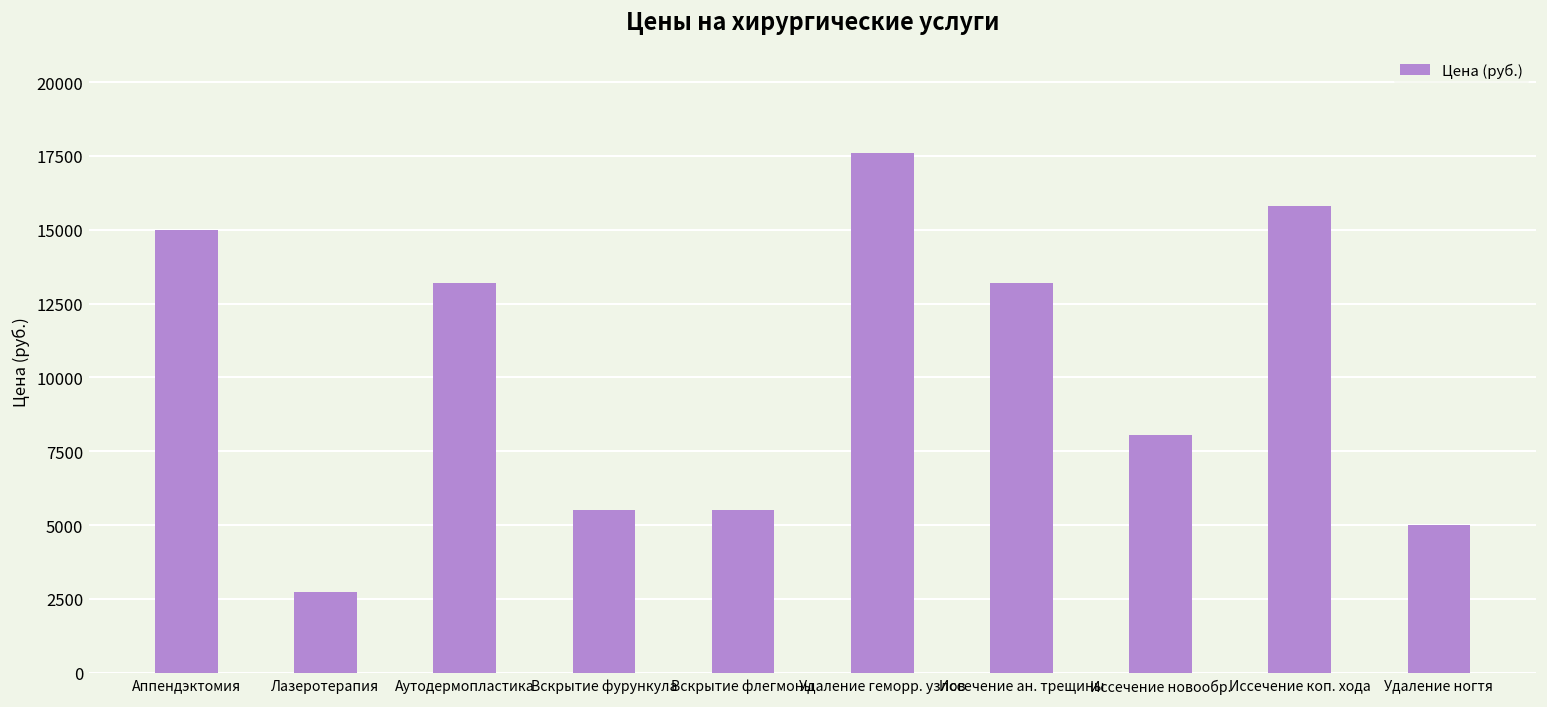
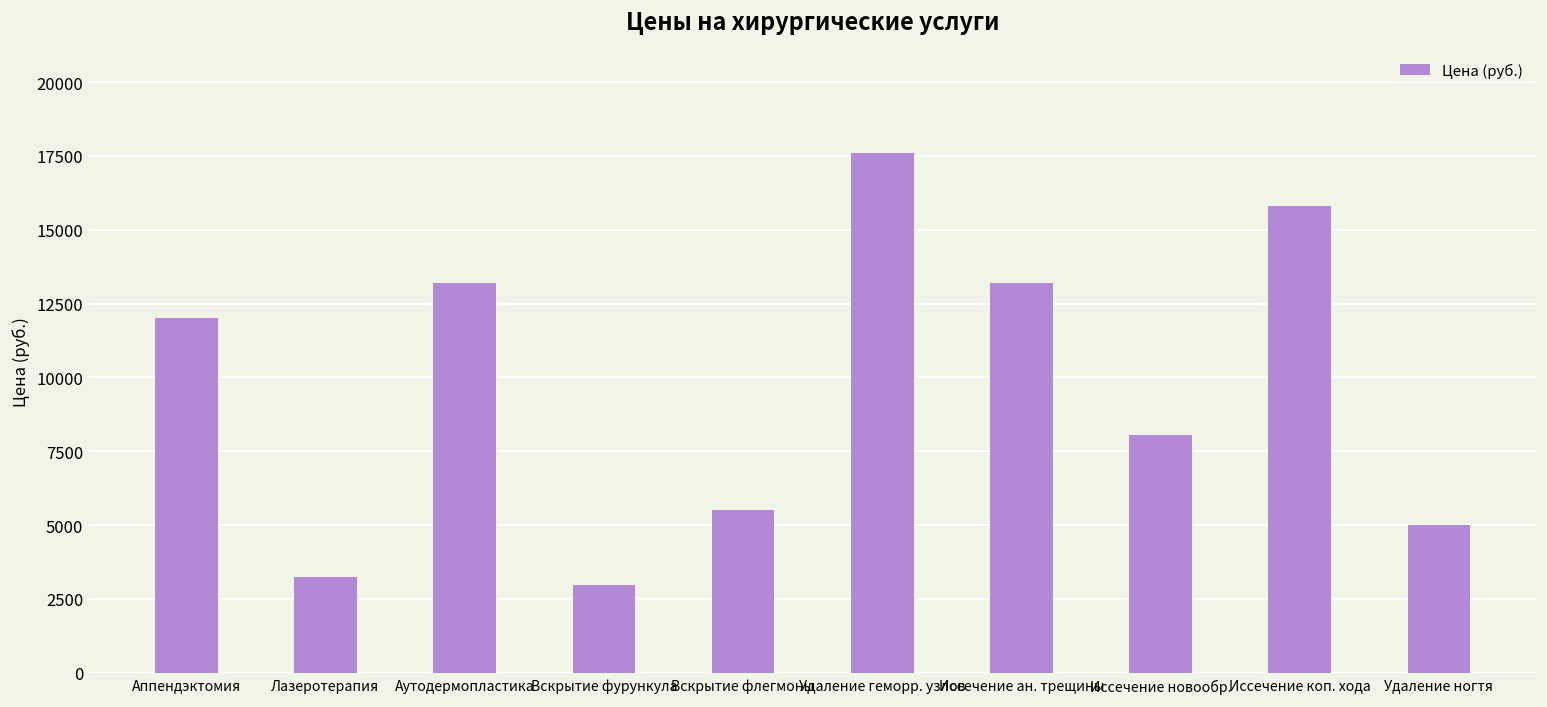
Аппендэктомия: 15000 -> 12000
Лазеротерапия: 2800 -> 3200
Вскрытие фурункула: 5500 -> 3000
